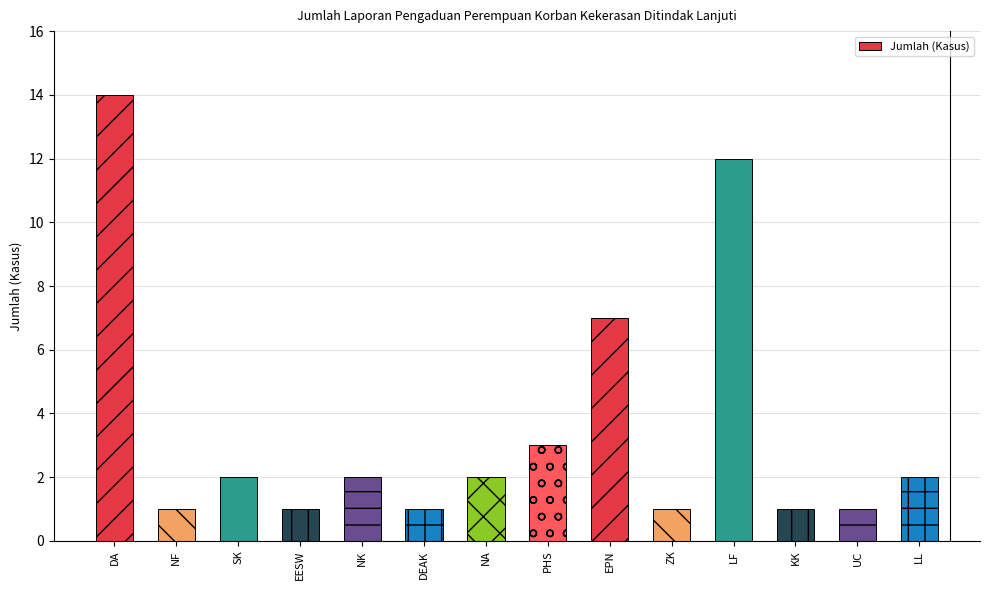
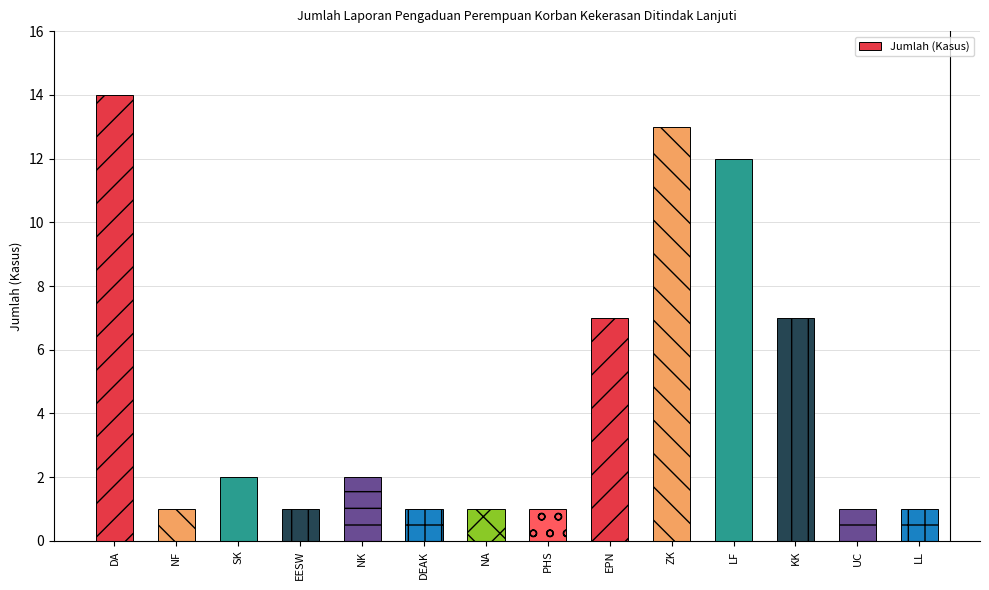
NA: 2 -> 1
PHS: 3 -> 1
ZK: 1 -> 13
KK: 1 -> 7
LL: 2 -> 1
